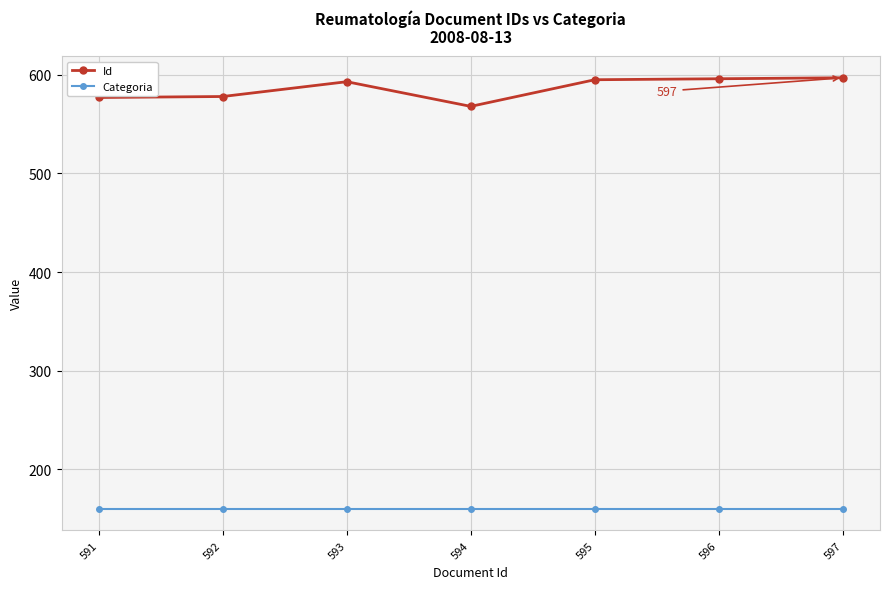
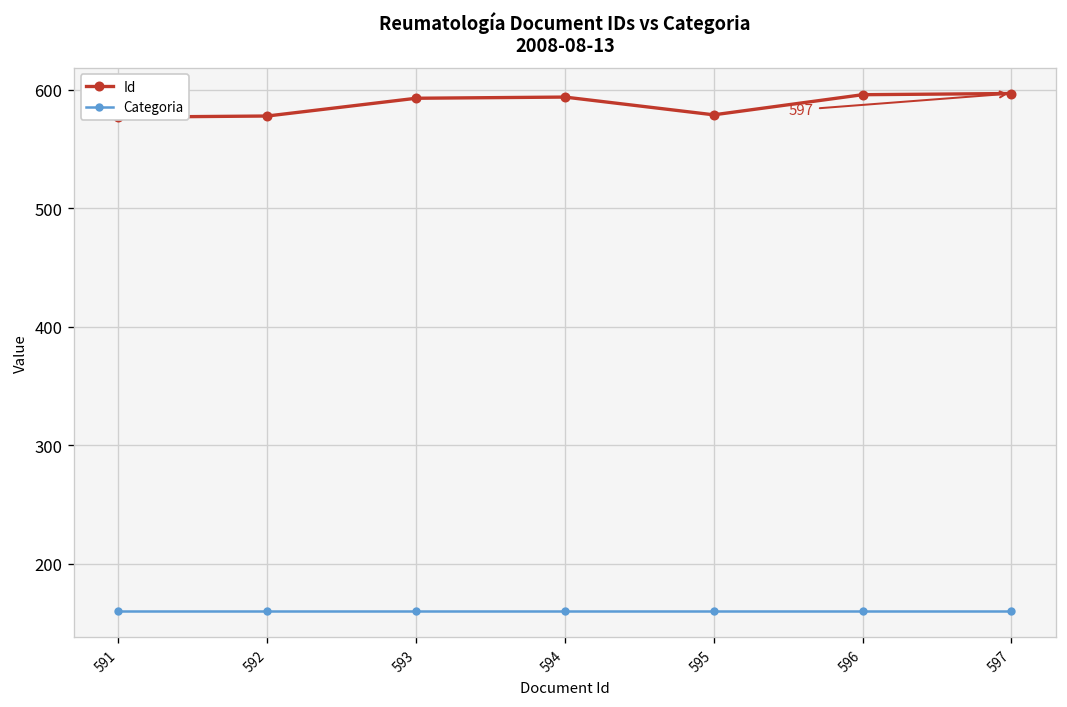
Id, 594: 570 -> 590
Id, 595: 600 -> 580
